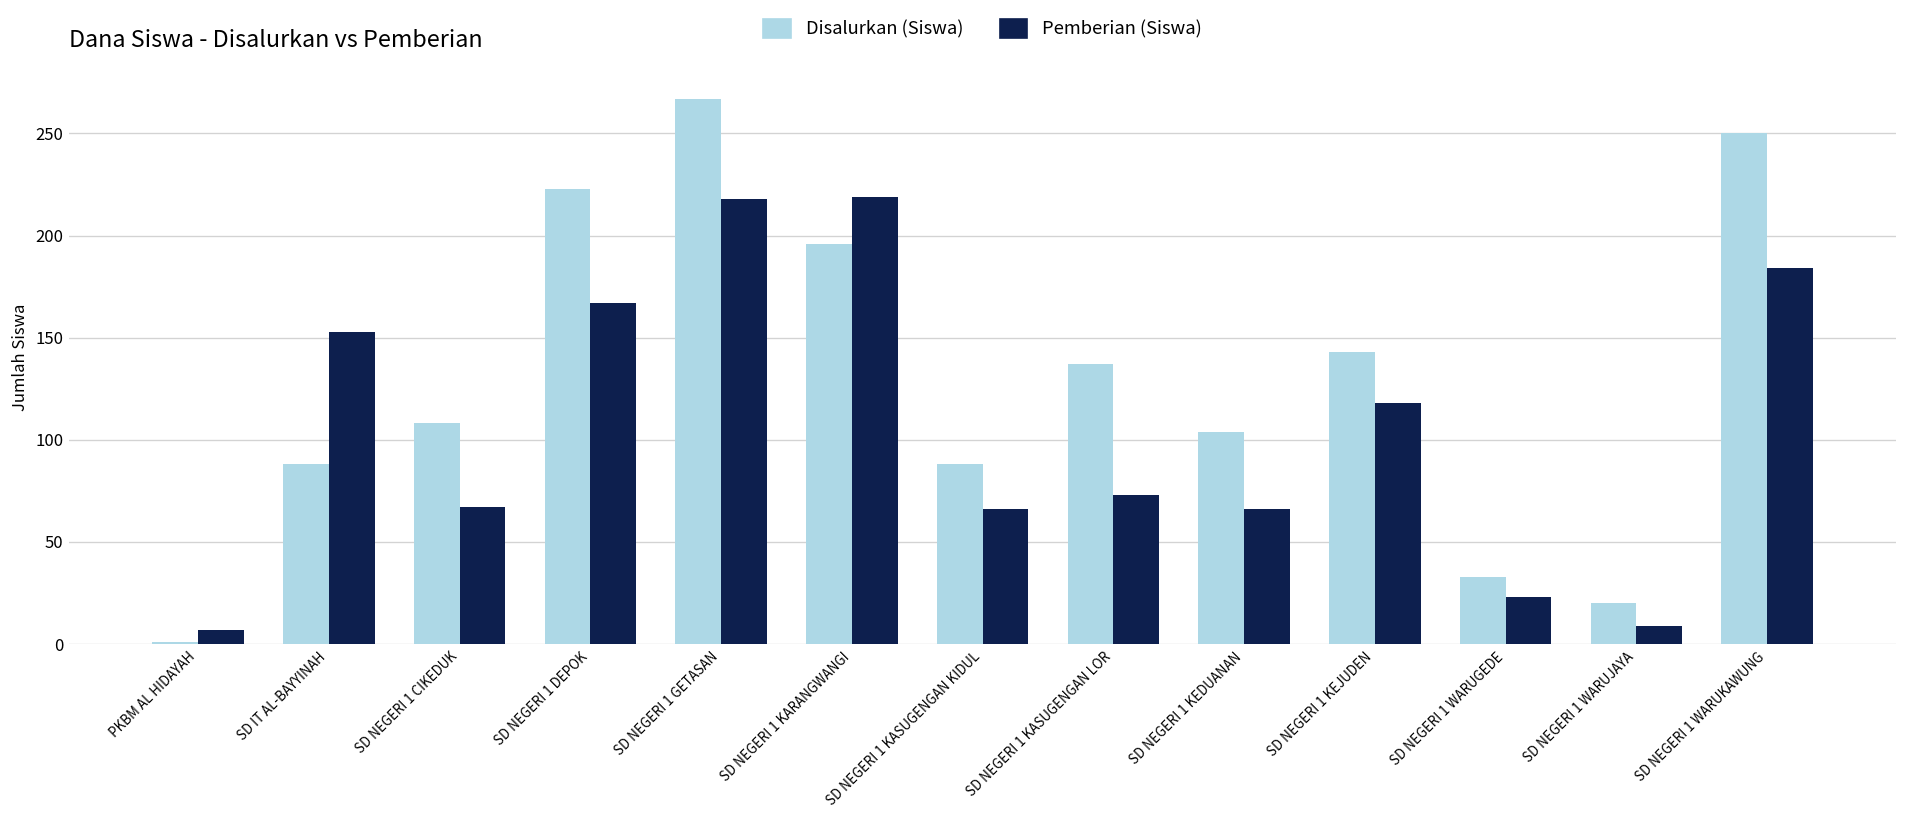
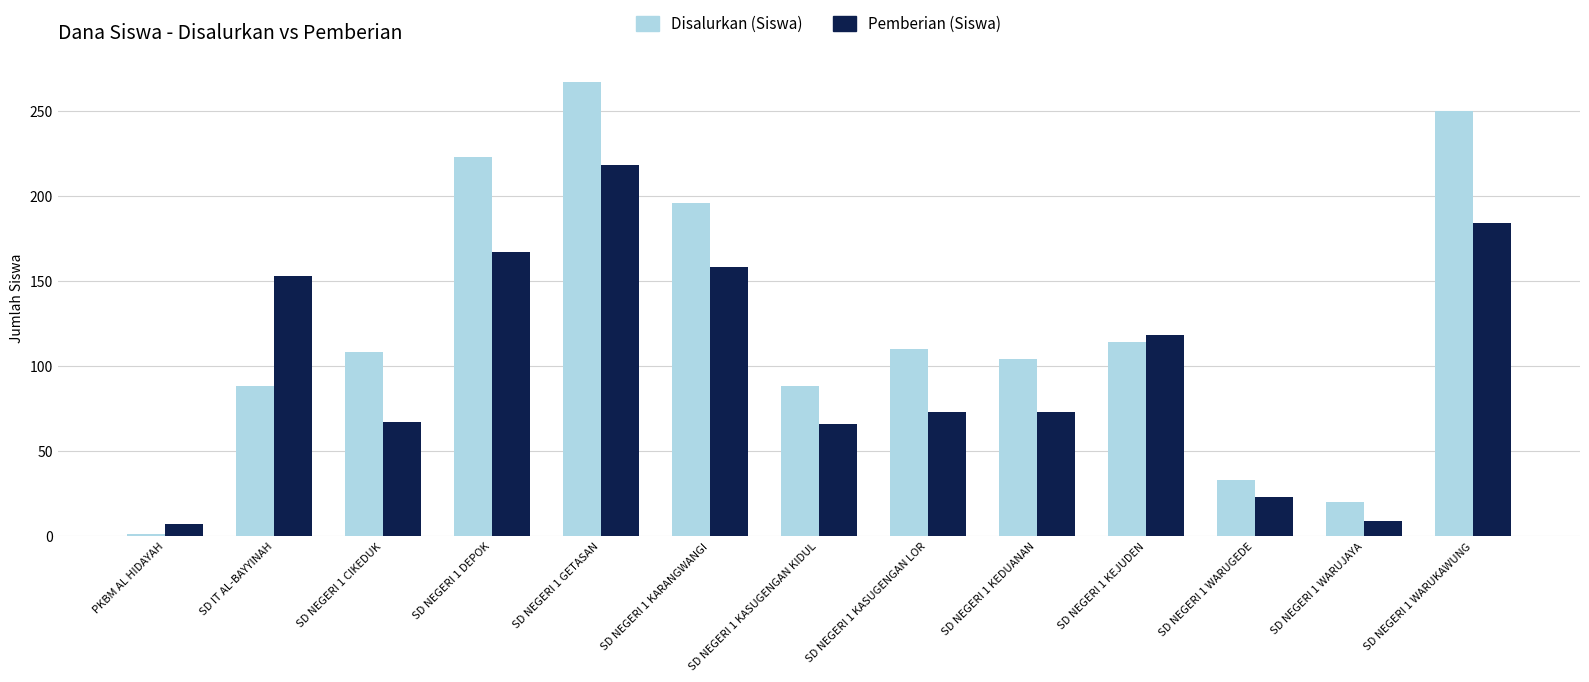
Pemberian (Siswa), SD NEGERI 1 KARANGWANGI: 219 -> 158
Disalurkan (Siswa), SD NEGERI 1 KASUGENGAN LOR: 137 -> 110
Pemberian (Siswa), SD NEGERI 1 KEDUANAN: 66 -> 73
Disalurkan (Siswa), SD NEGERI 1 KEJUDEN: 143 -> 114
